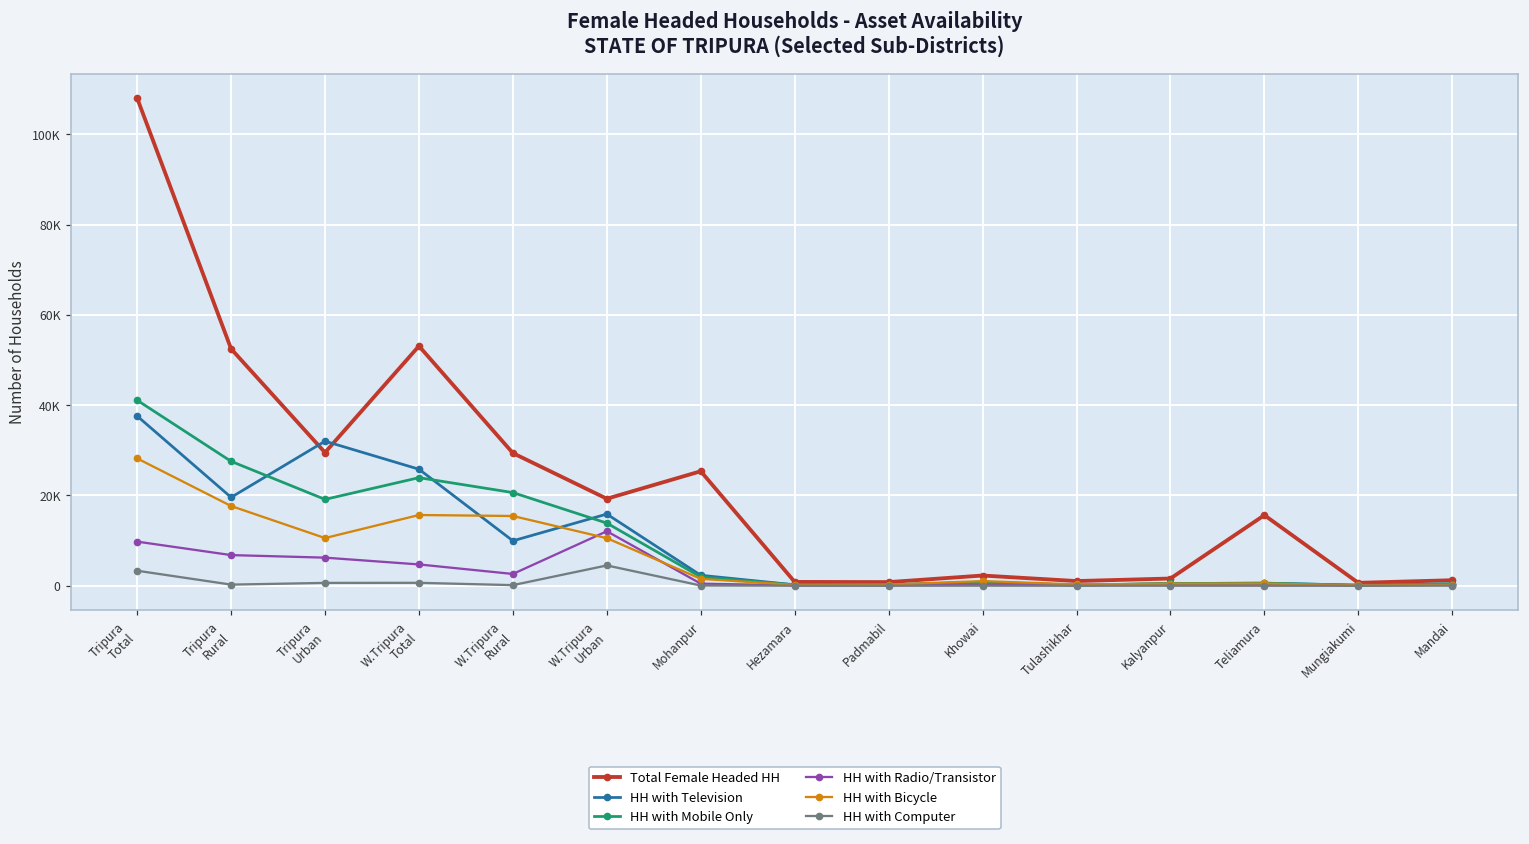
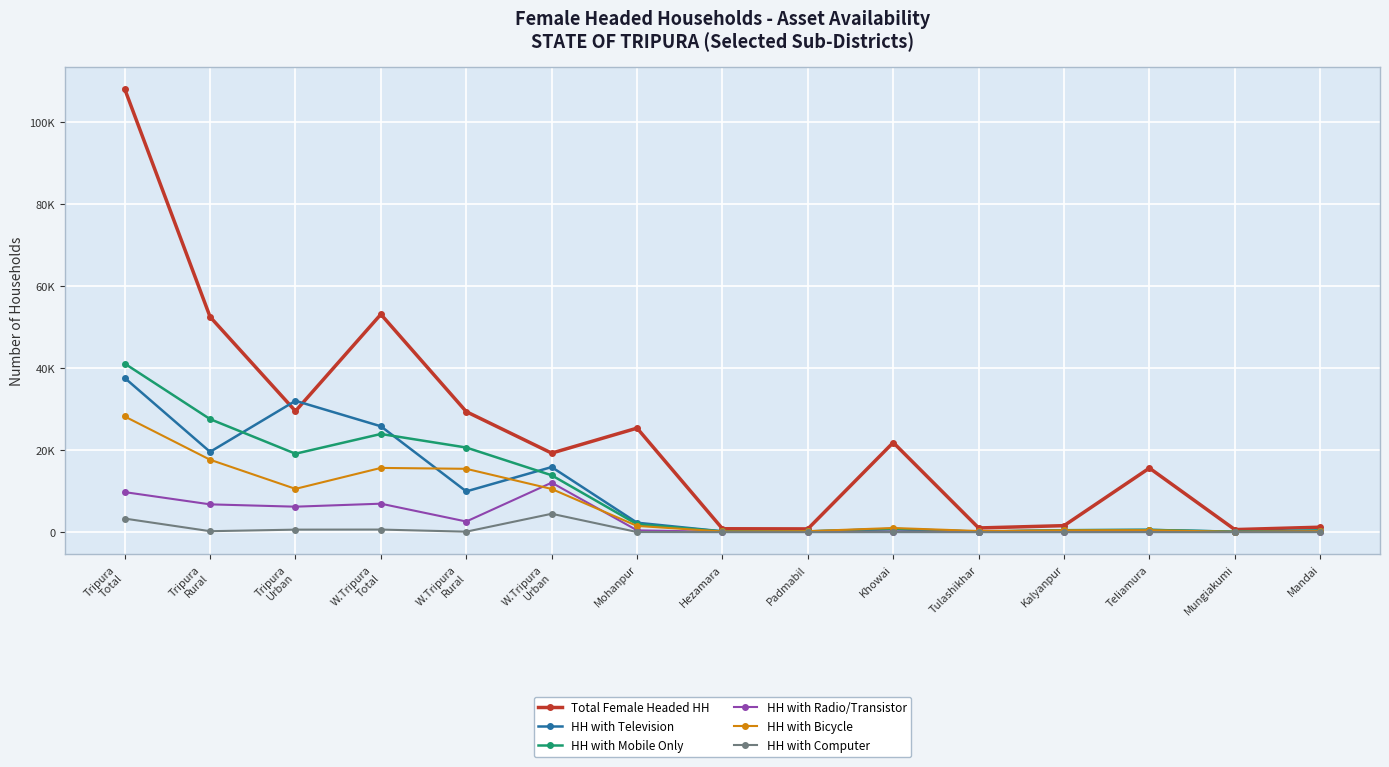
HH with Radio/Transistor, W.Tripura Total: 5000 -> 7000
Total Female Headed HH, Khowai: 2000 -> 22000
